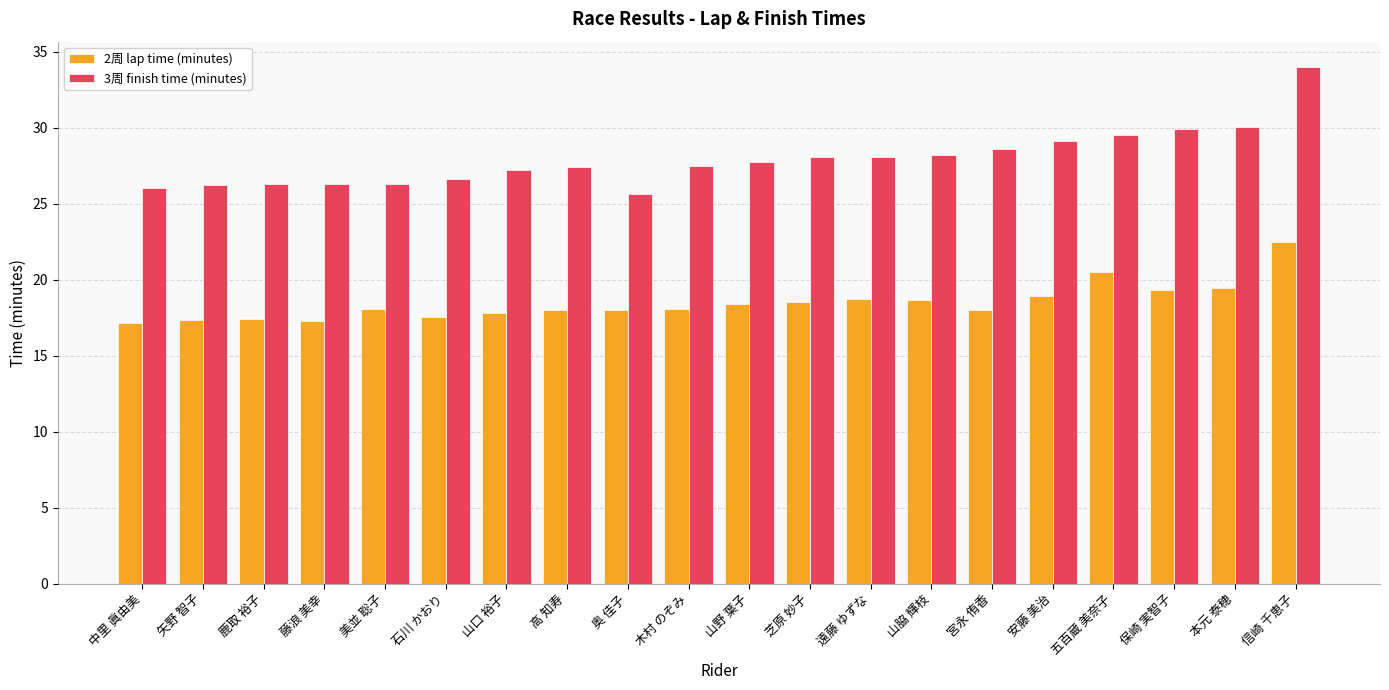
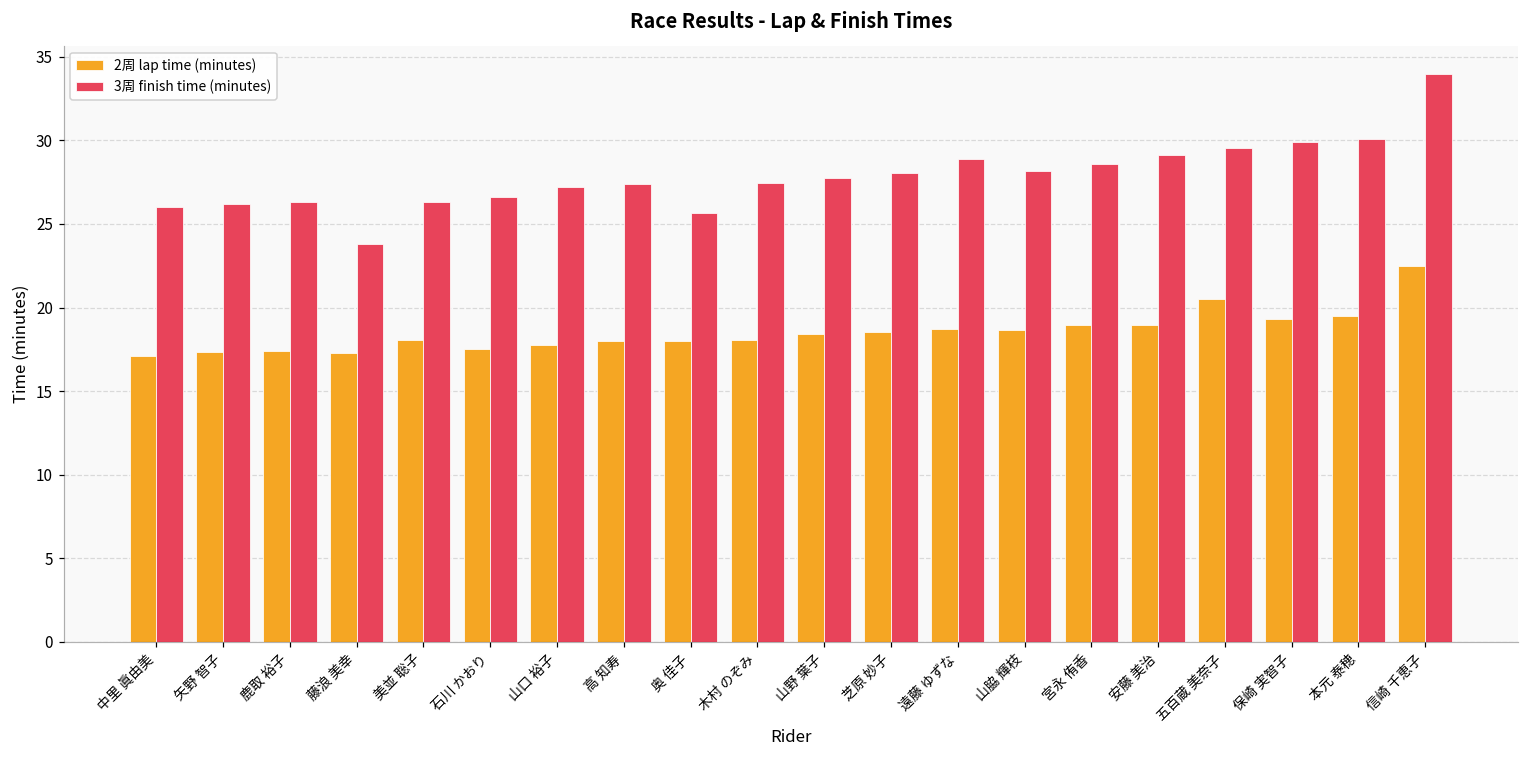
3周 finish time (minutes), 藤浪 美幸: 26.3 -> 23.8
3周 finish time (minutes), 遠藤 ゆずな: 28.1 -> 28.9
2周 lap time (minutes), 宮永 侑香: 18.0 -> 19.0
